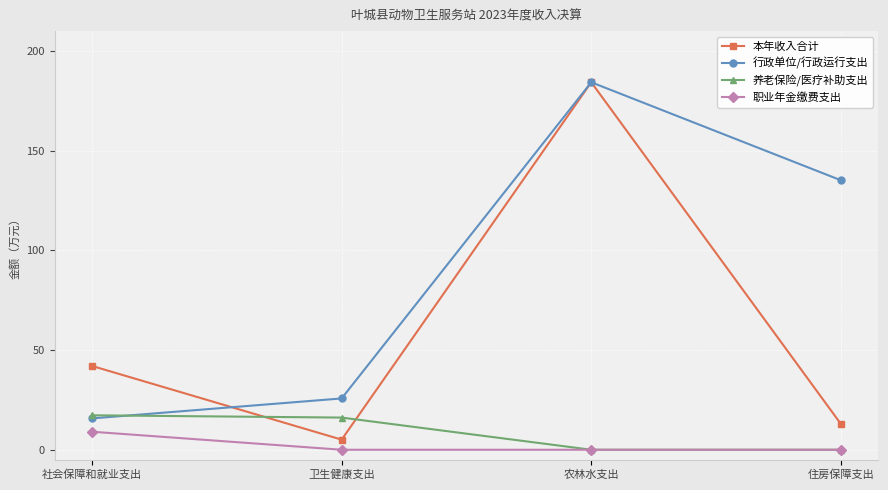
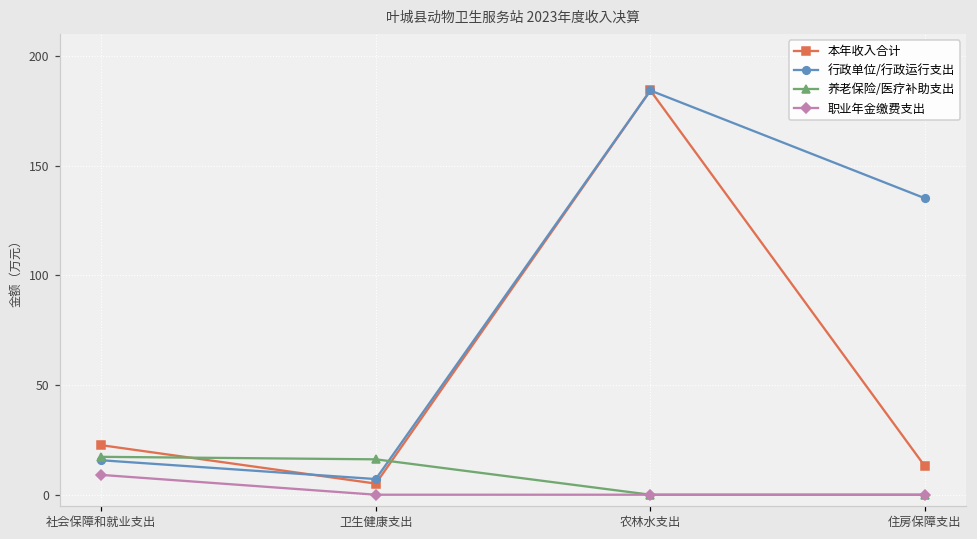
本年收入合计, 社会保障和就业支出: 42 -> 23
行政单位/行政运行支出, 卫生健康支出: 26 -> 7
